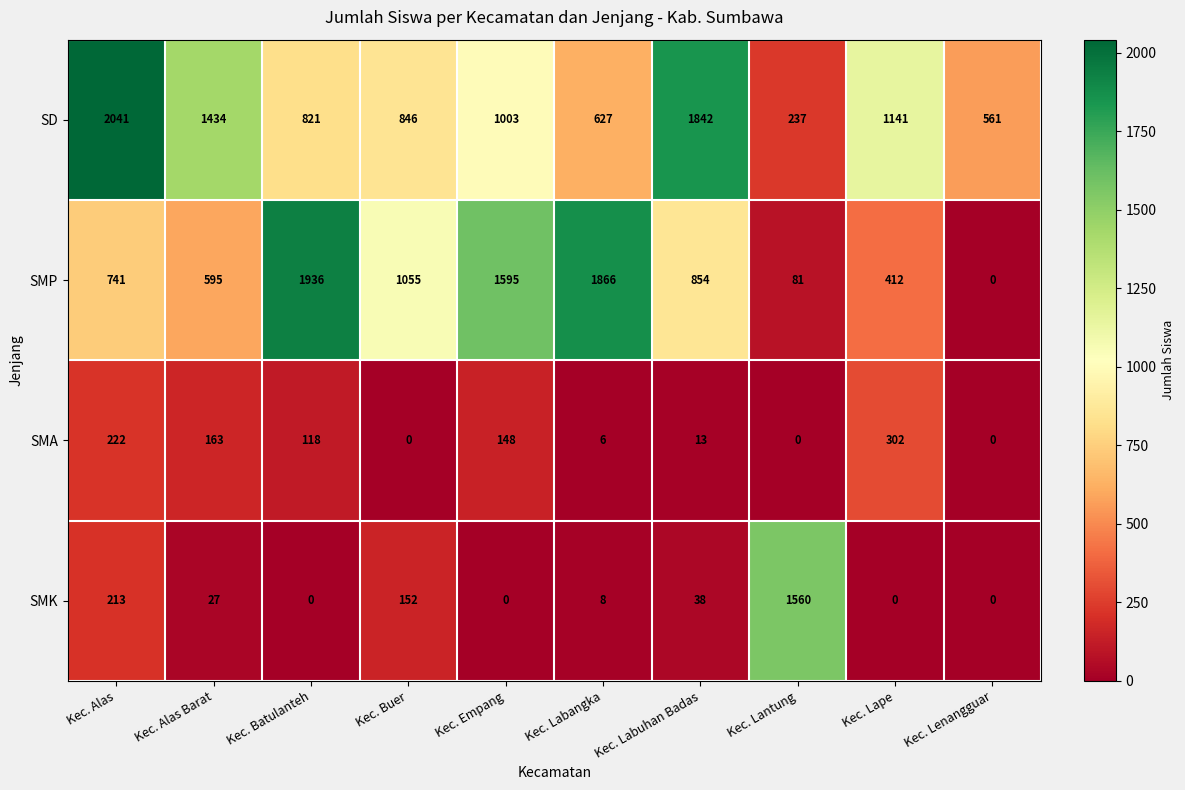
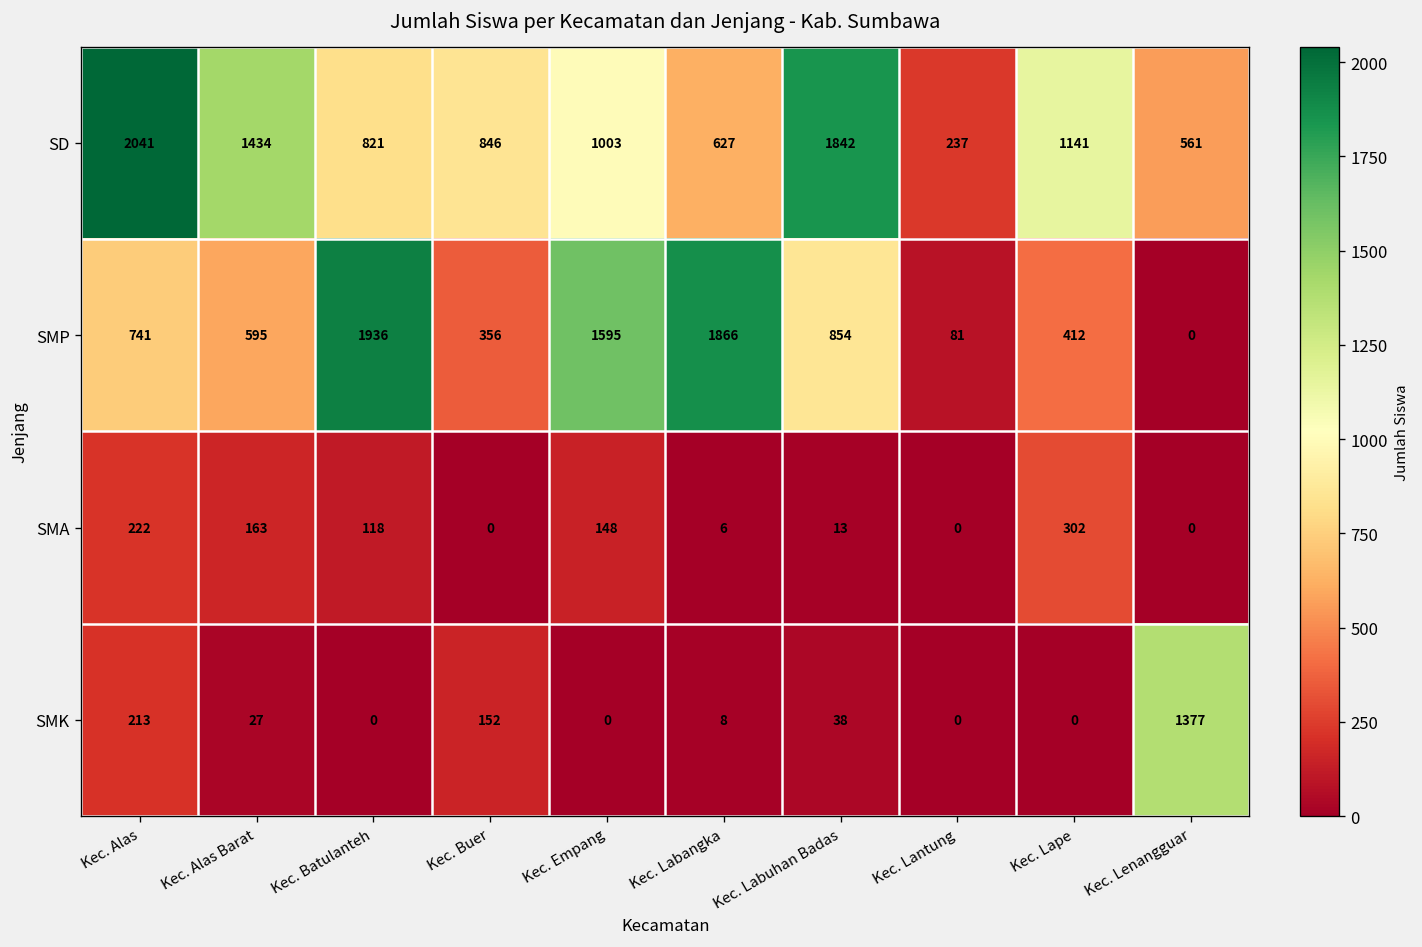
SMP, Kec. Buer: 1055 -> 356
SMK, Kec. Lantung: 1560 -> 0
SMK, Kec. Lenangguar: 0 -> 1377
